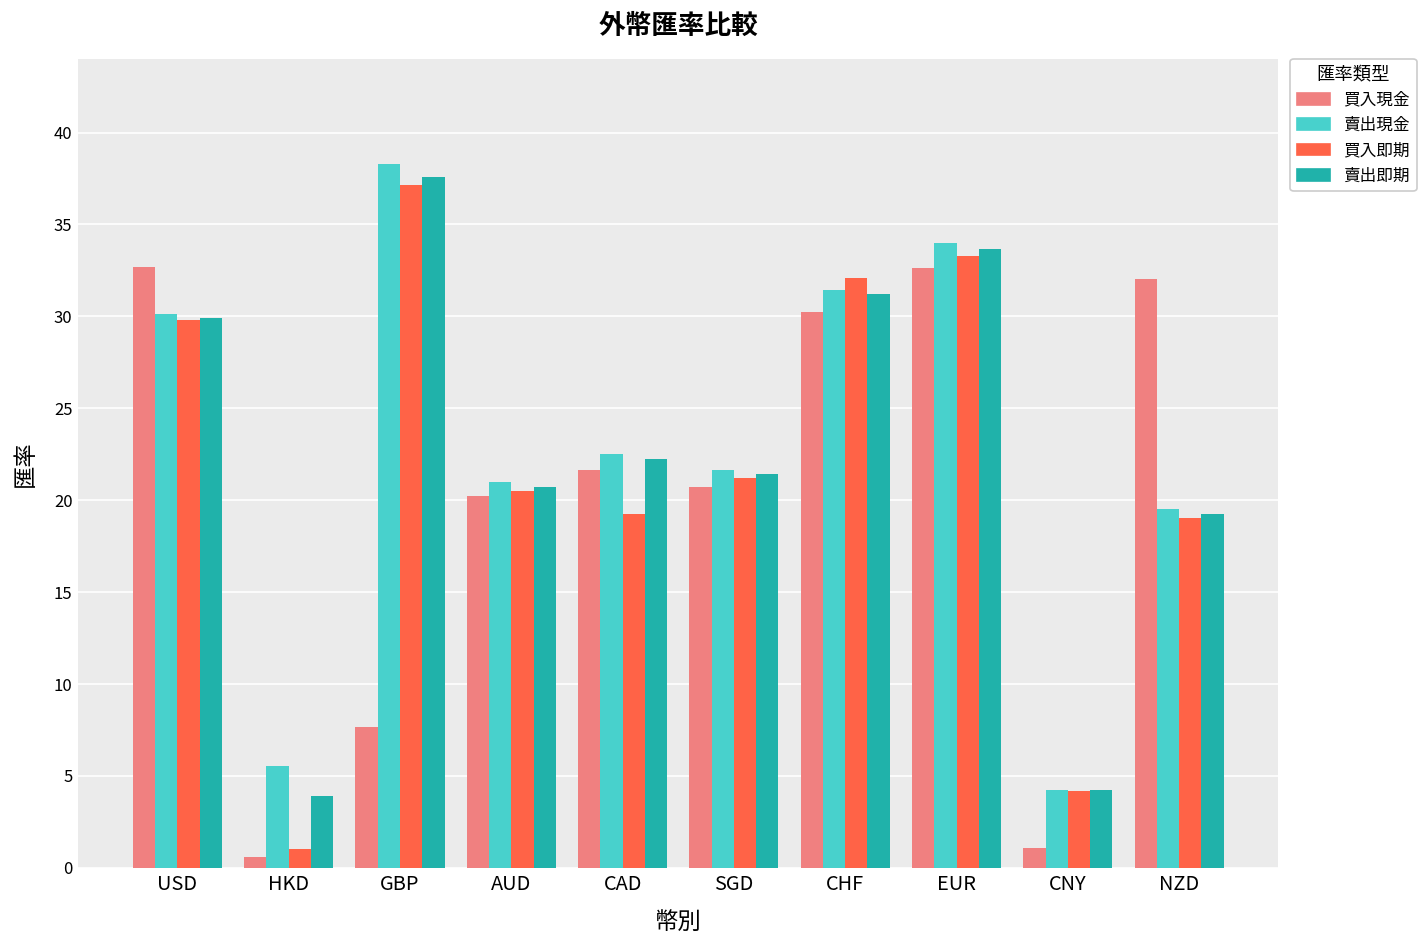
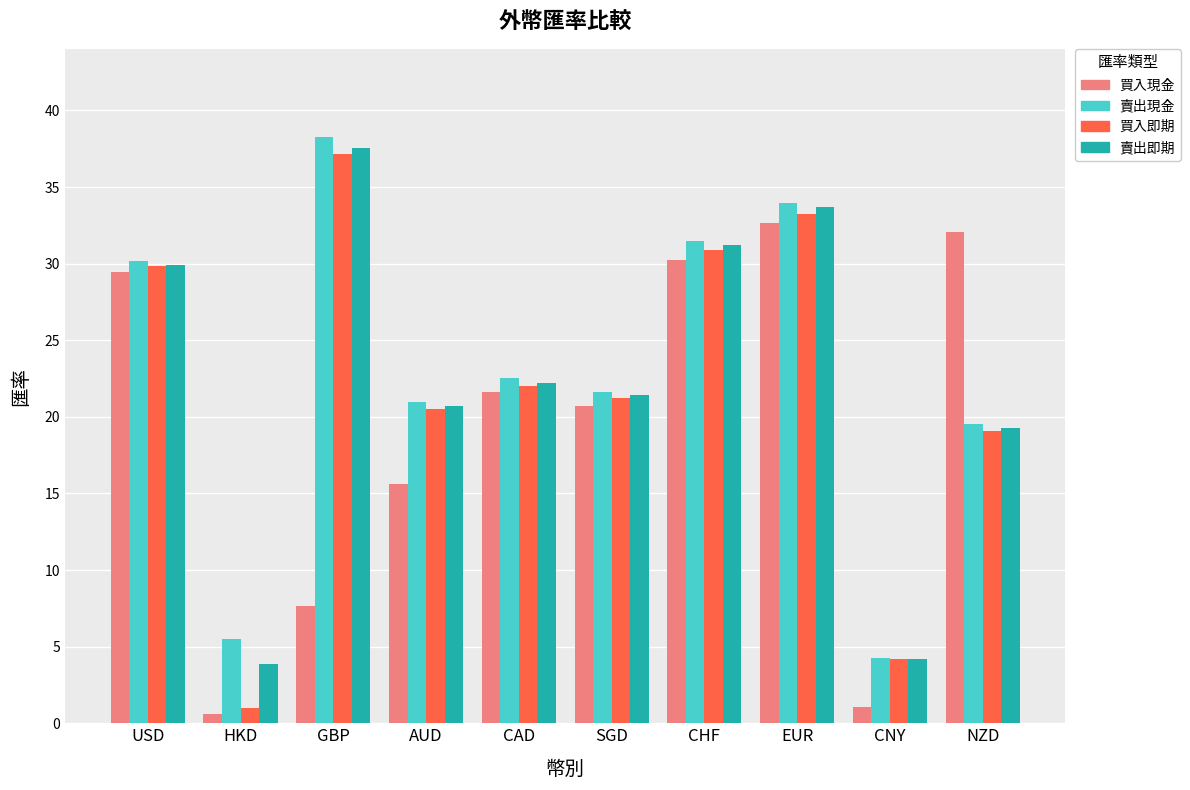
買入現金, USD: 32.7 -> 29.5
買入現金, AUD: 20.2 -> 15.6
買入即期, CAD: 19.2 -> 22.0
買入即期, CHF: 32.1 -> 30.9
